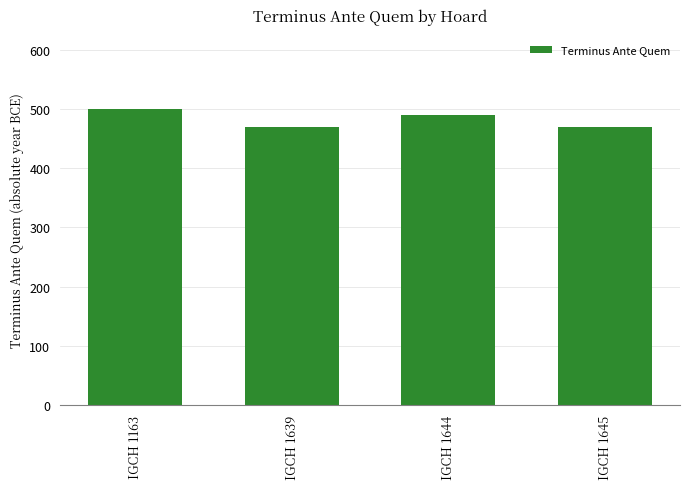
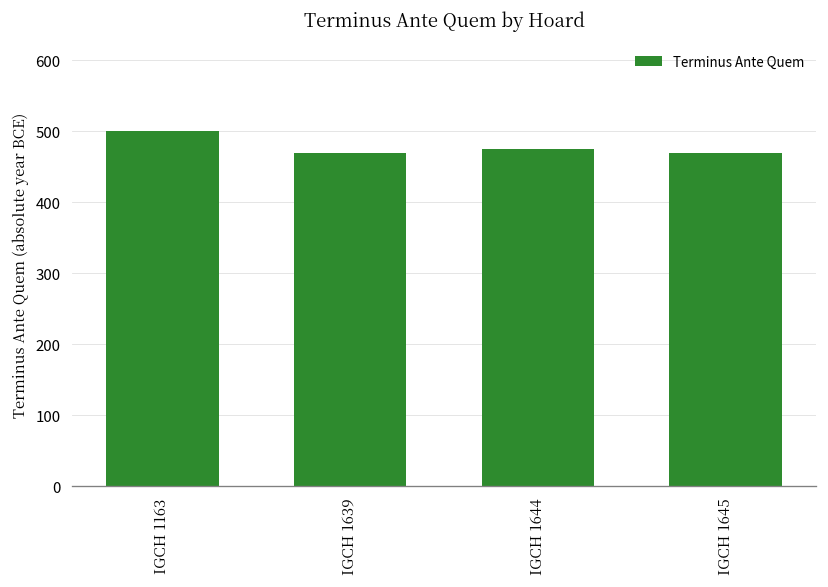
IGCH 1644: 490 -> 480
